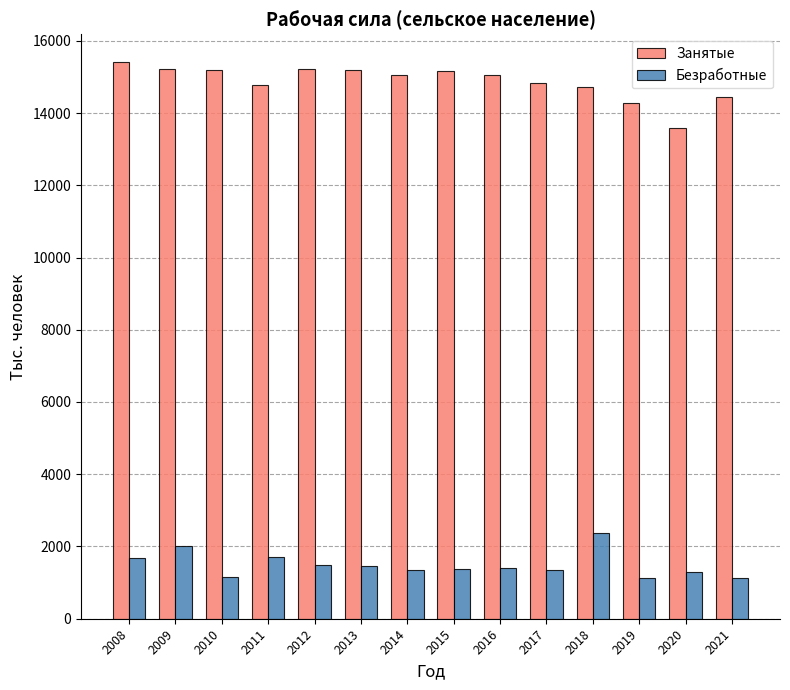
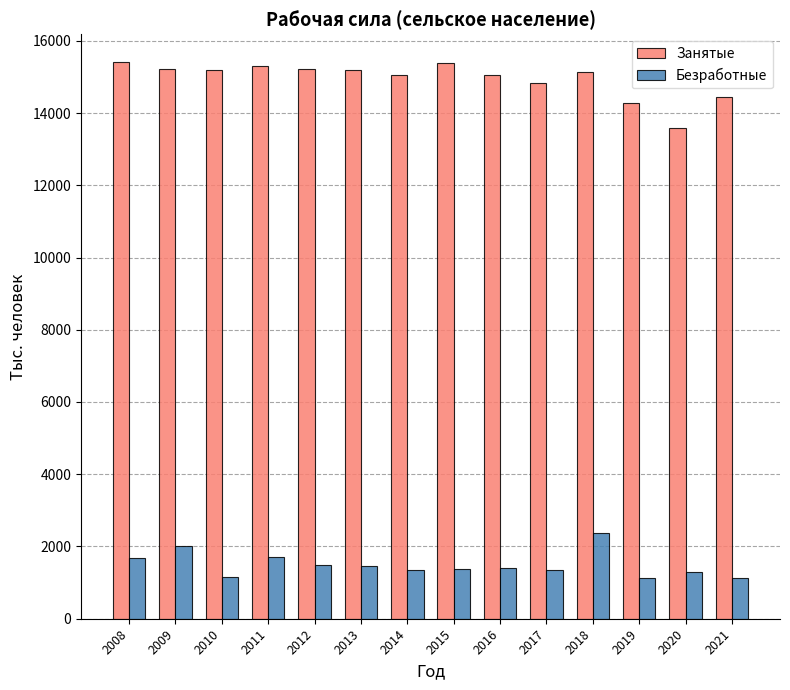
Занятые, 2011: 14800 -> 15300
Занятые, 2015: 15200 -> 15400
Занятые, 2018: 14700 -> 15100
